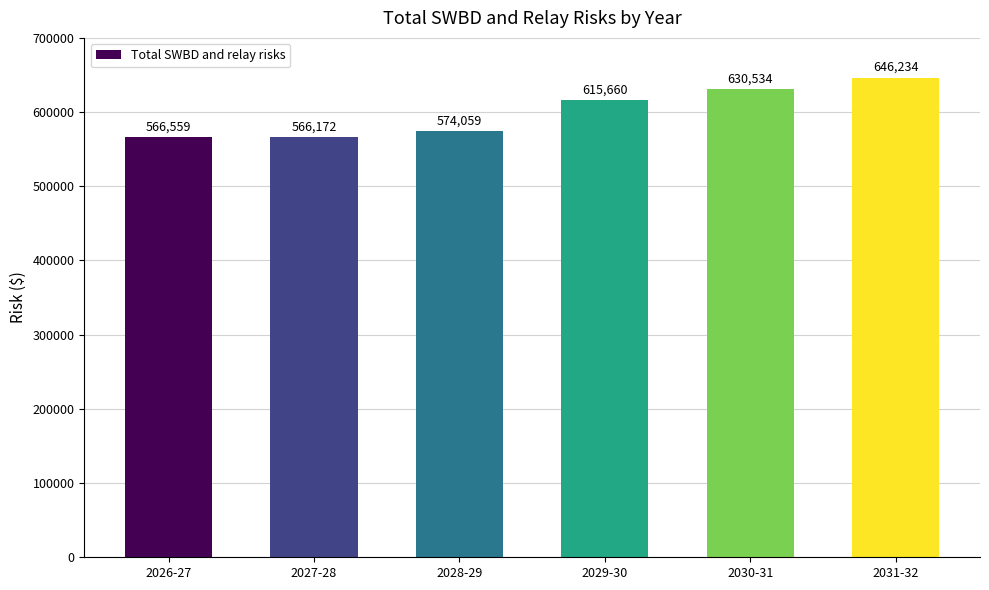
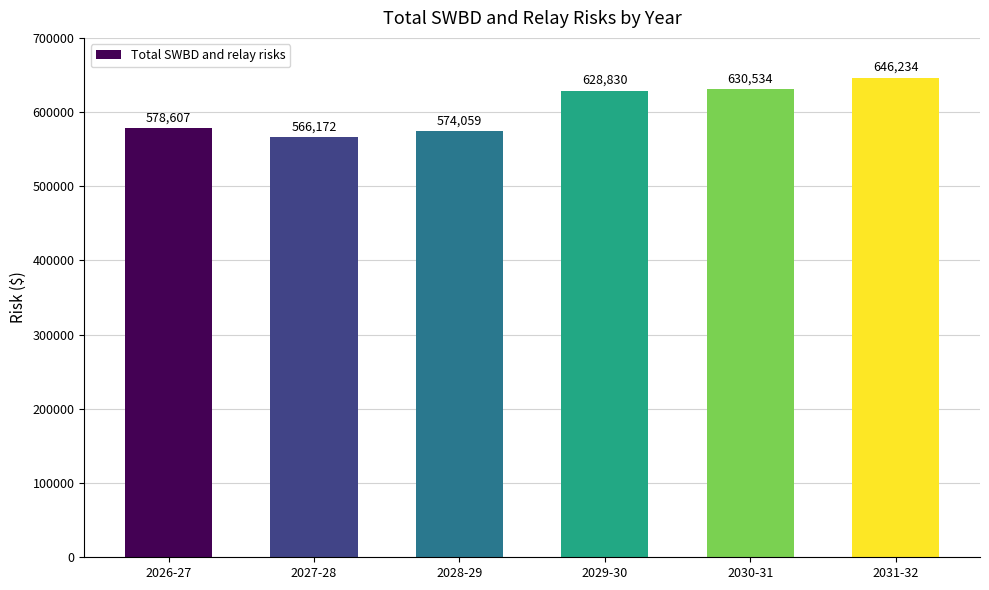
2026-27: 566,559 -> 578,607
2029-30: 615,660 -> 628,830
